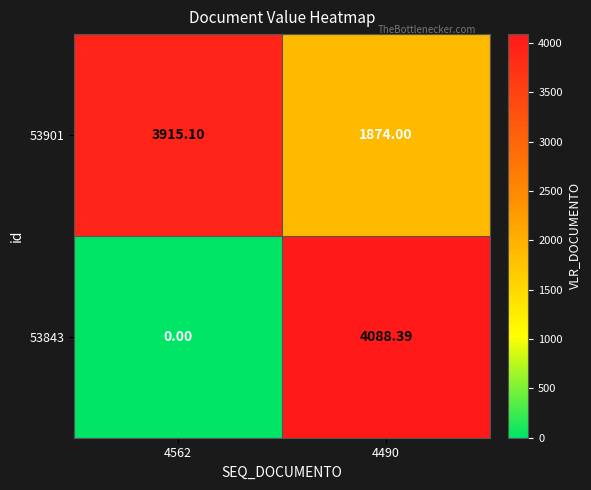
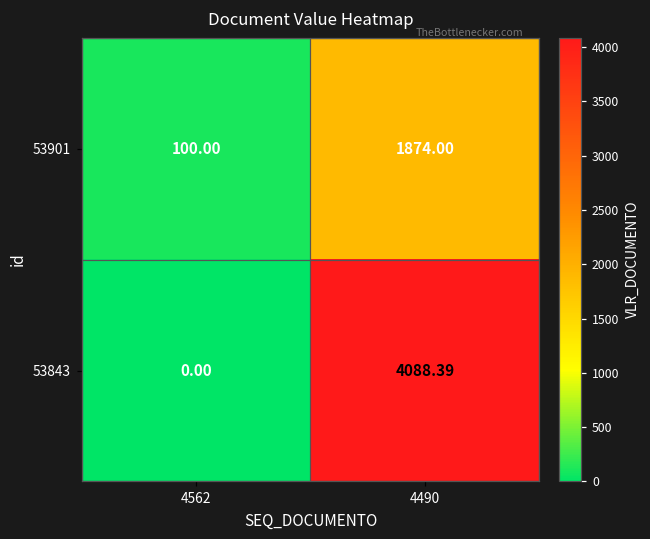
53901, 4562: 3915.10 -> 100.00
